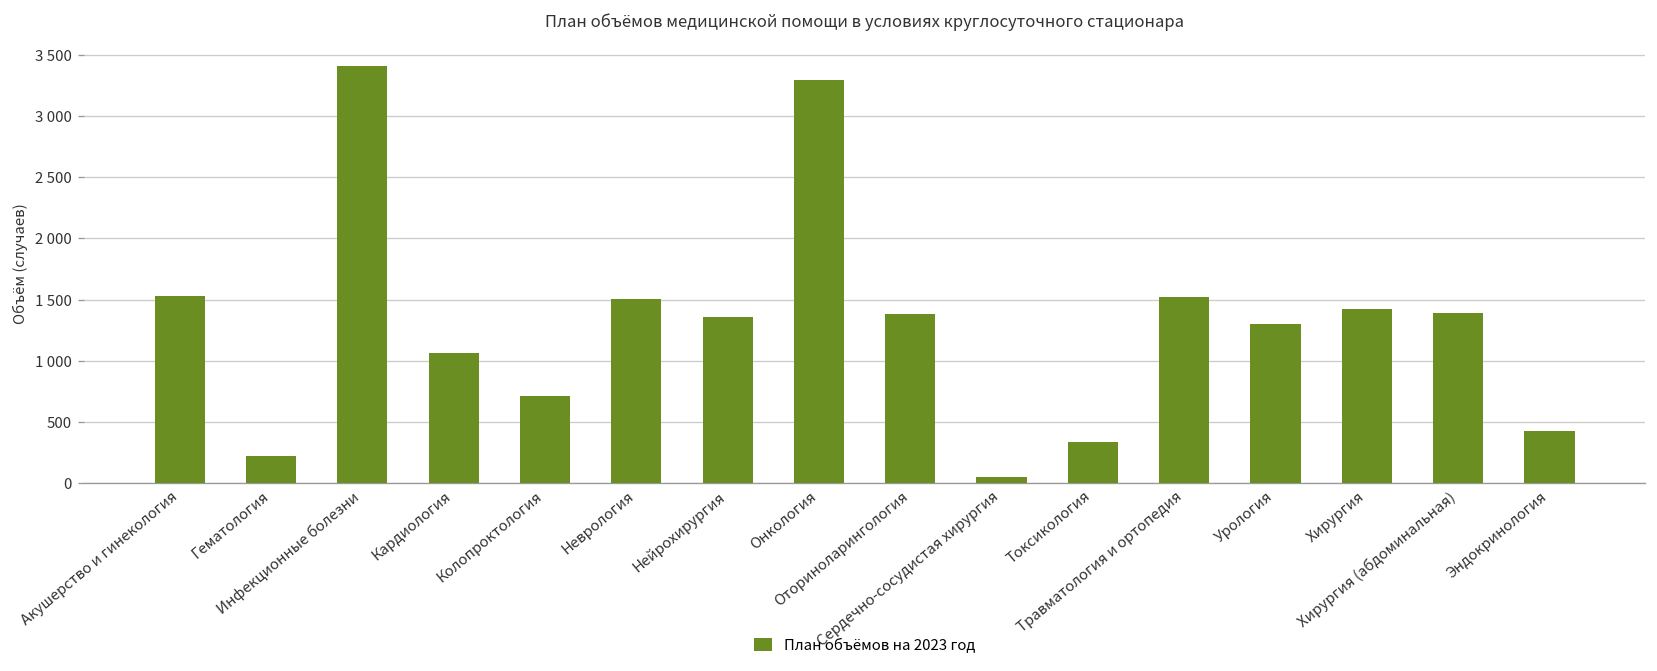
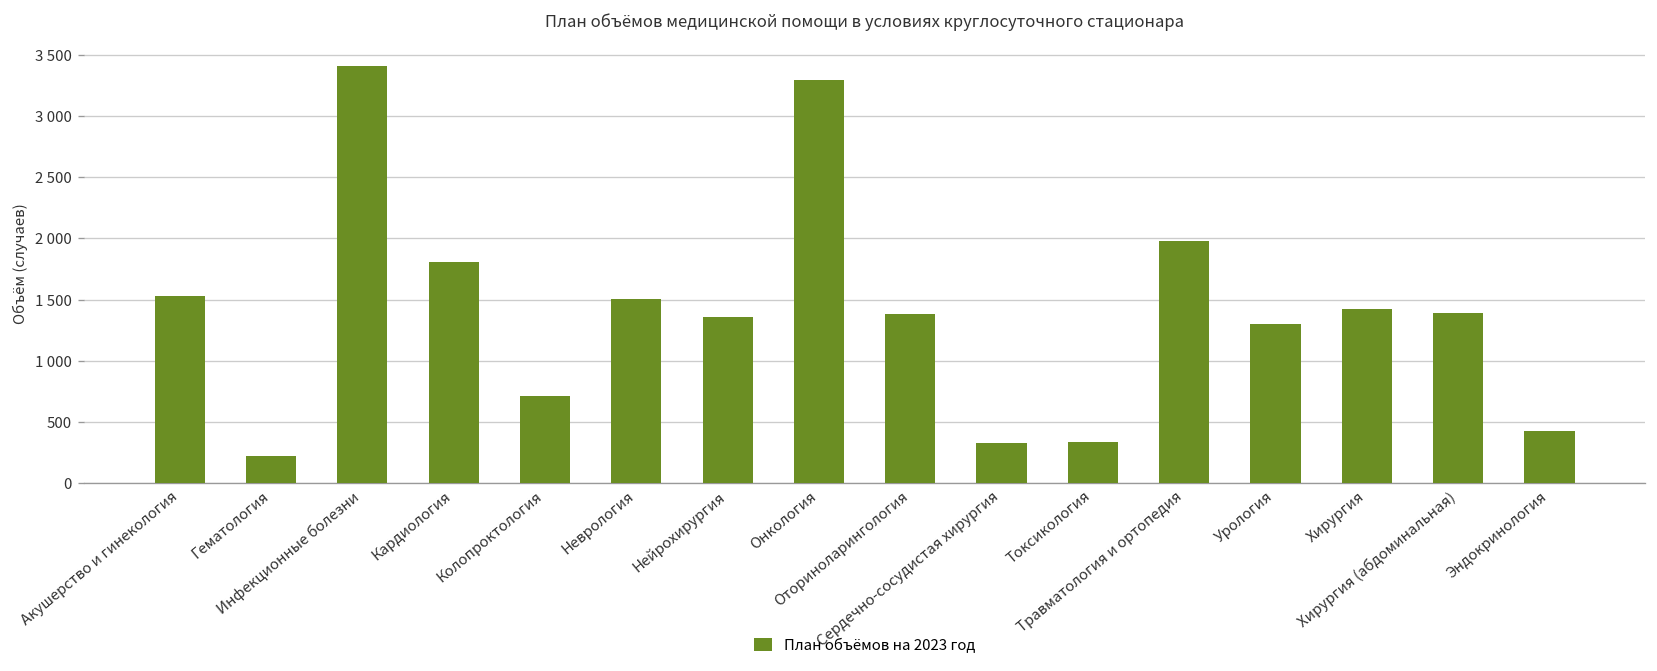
Кардиология: 1070 -> 1810
Сердечно-сосудистая хирургия: 50 -> 330
Травматология и ортопедия: 1520 -> 1980
